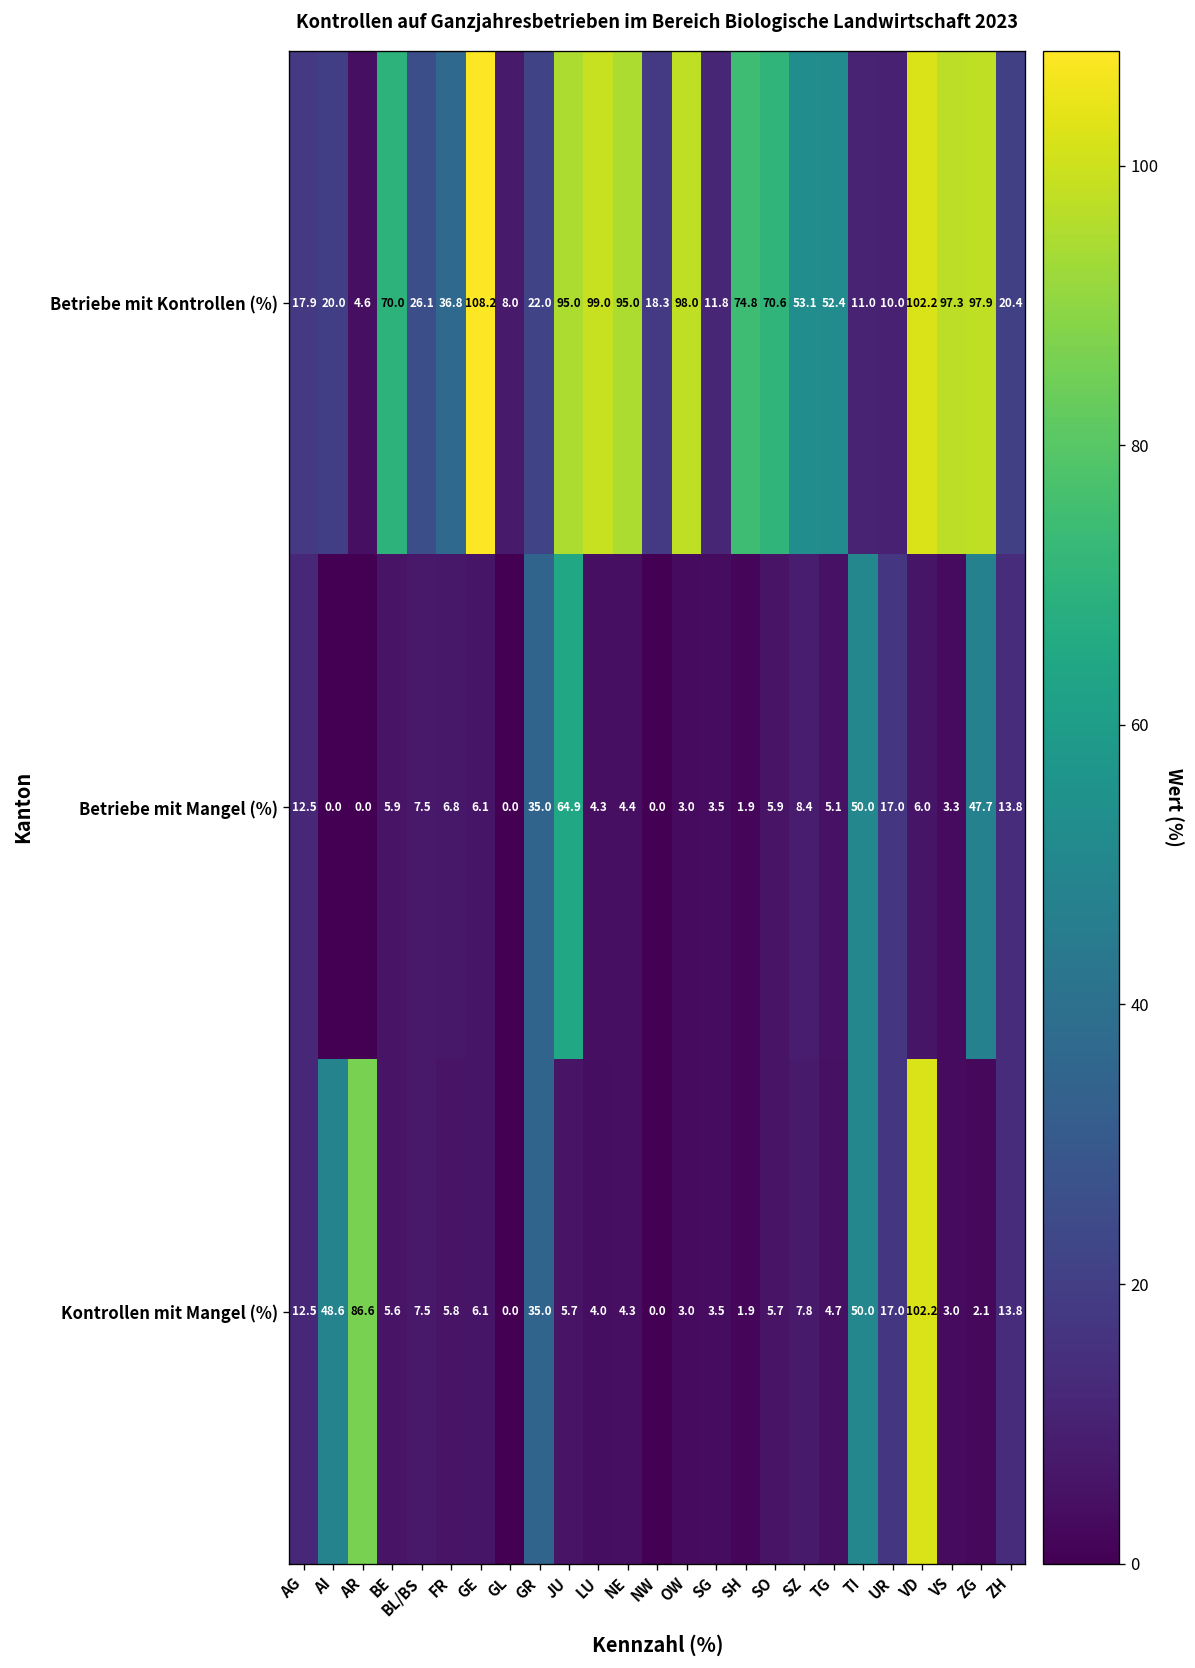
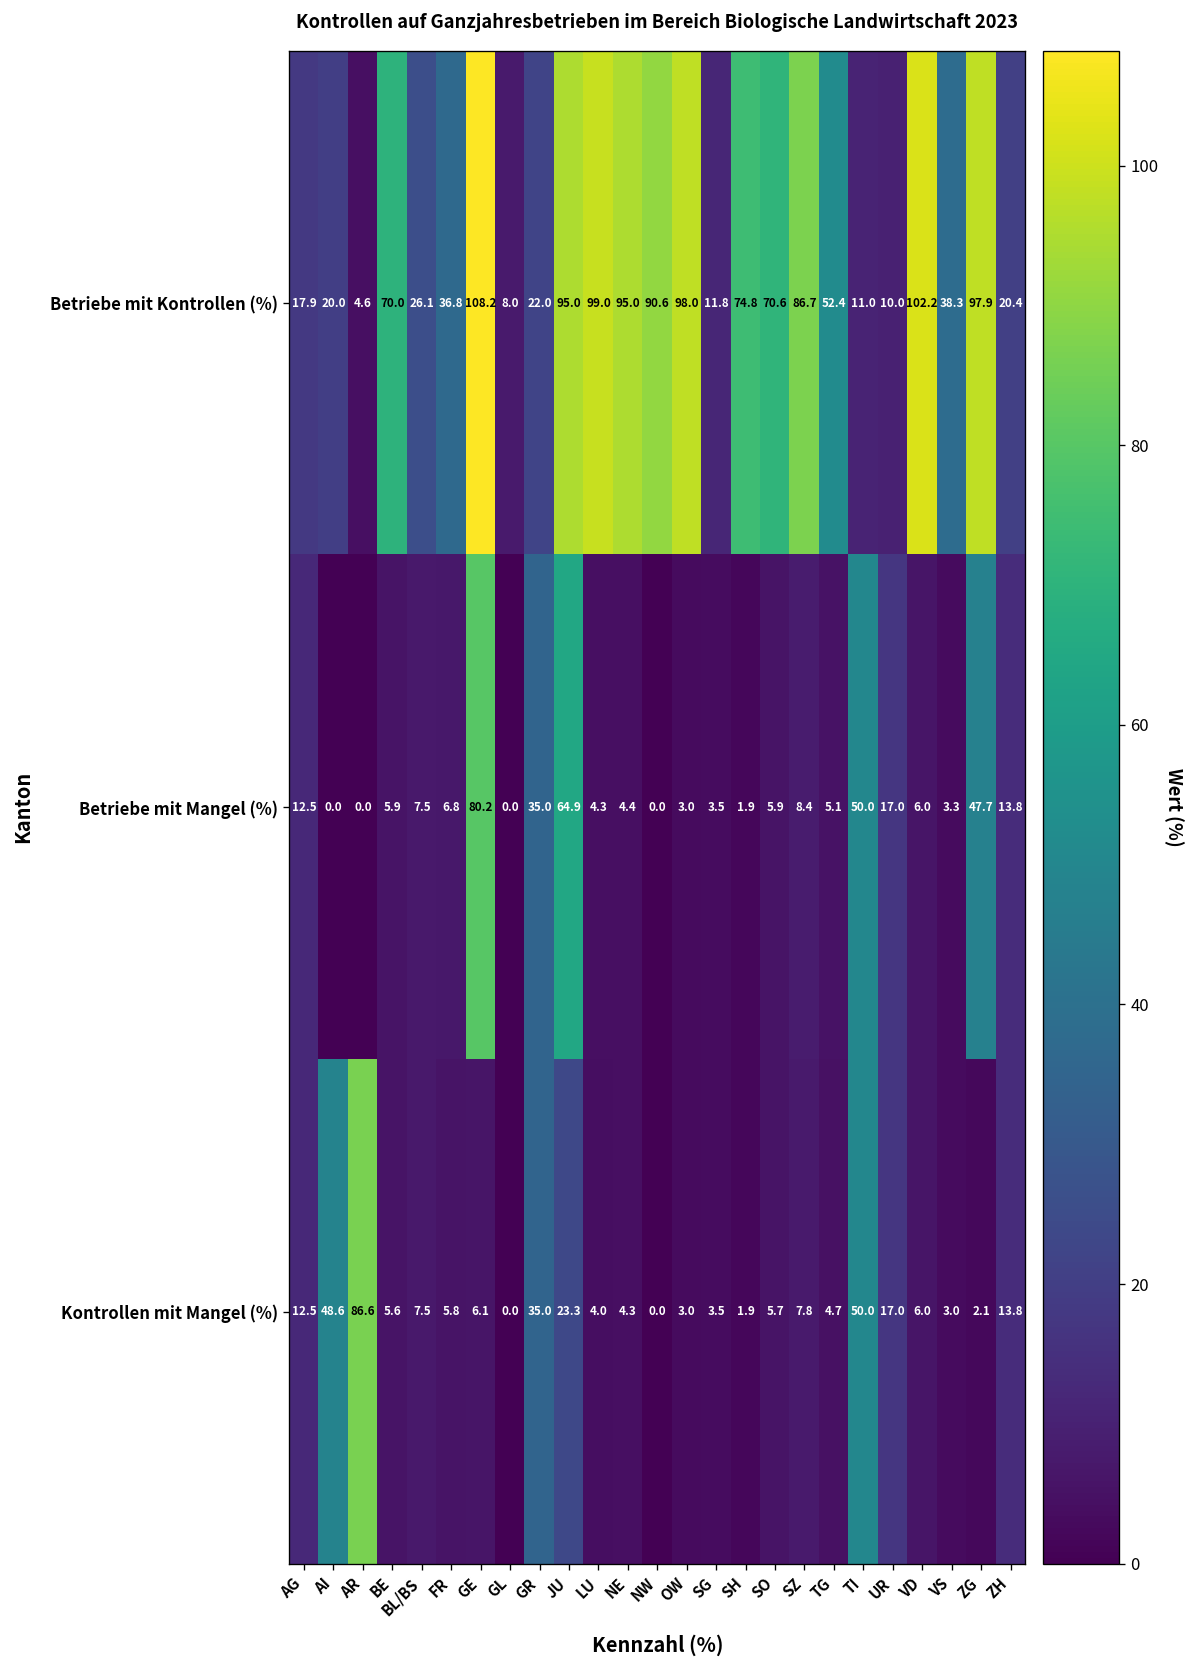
Betriebe mit Kontrollen (%), NW: 18.3 -> 90.6
Betriebe mit Kontrollen (%), SZ: 53.1 -> 86.7
Betriebe mit Kontrollen (%), VS: 97.3 -> 38.3
Betriebe mit Mangel (%), GE: 6.1 -> 80.2
Kontrollen mit Mangel (%), JU: 5.7 -> 23.3
Kontrollen mit Mangel (%), VD: 102.2 -> 6.0
